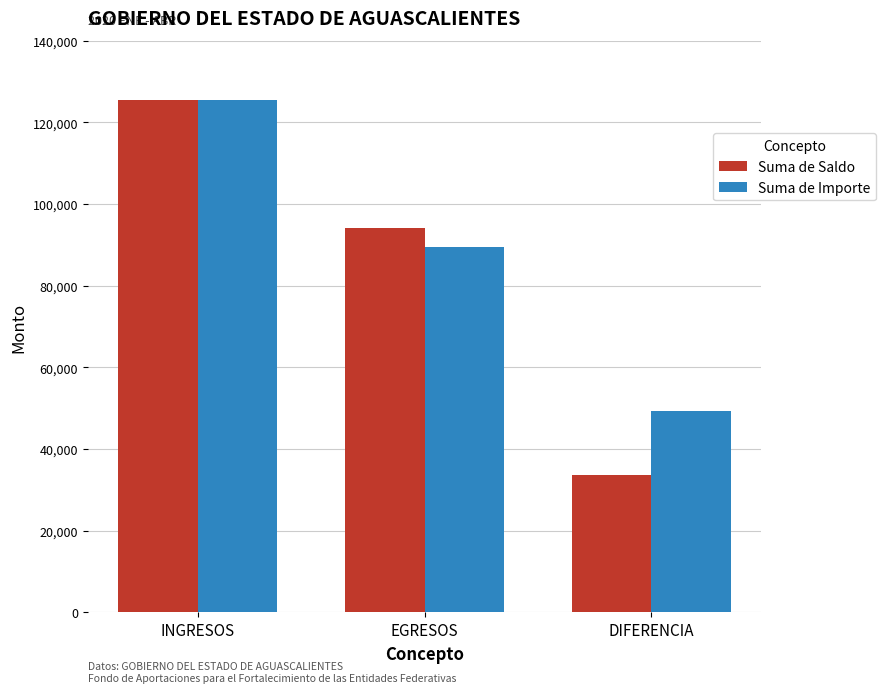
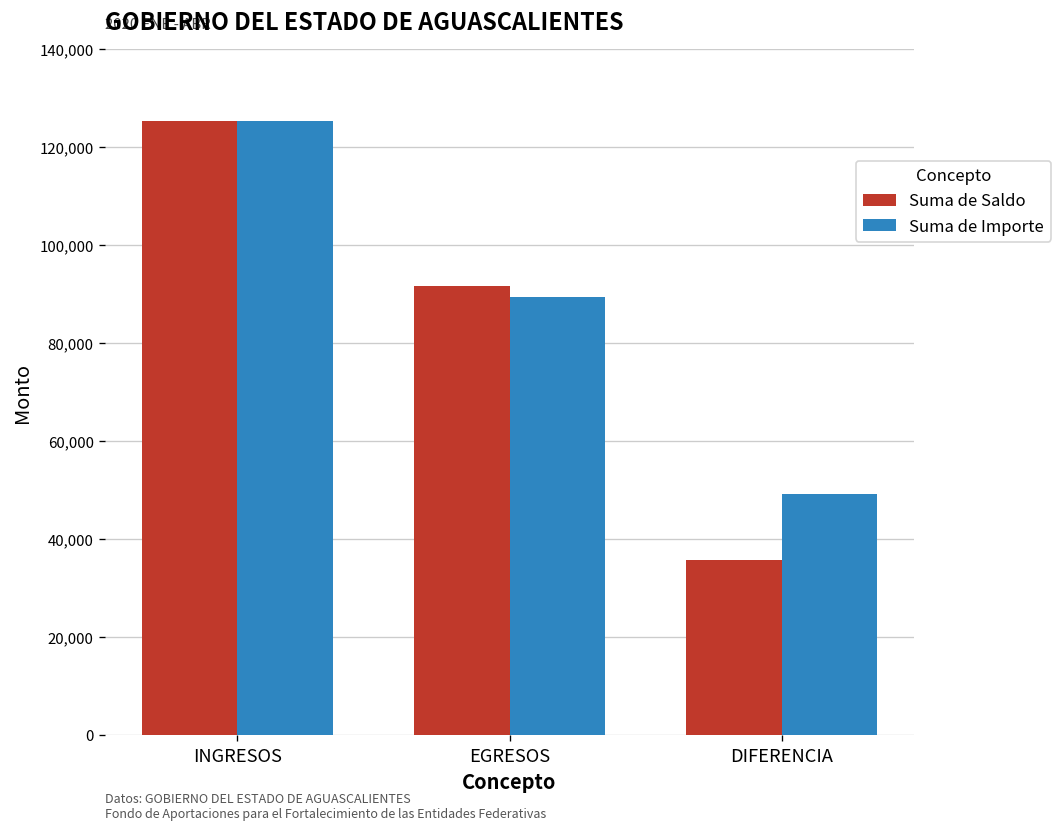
Suma de Saldo, EGRESOS: 94,000 -> 92,000
Suma de Saldo, DIFERENCIA: 34,000 -> 36,000
